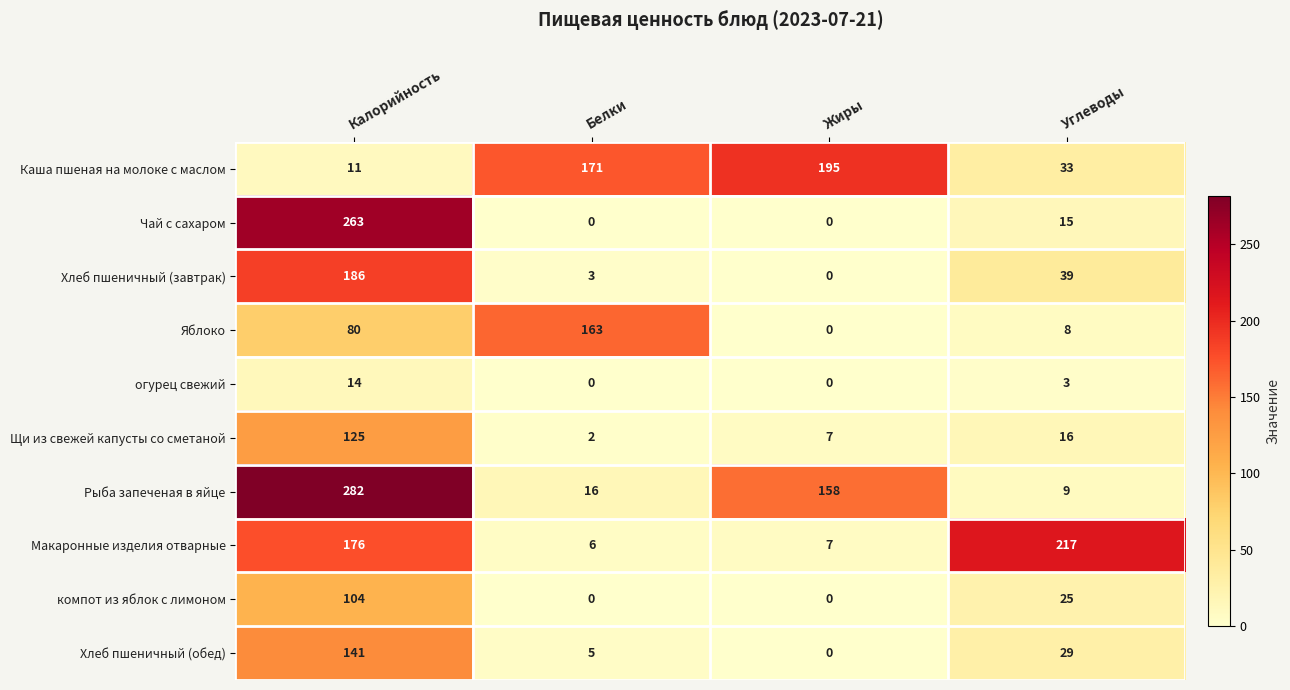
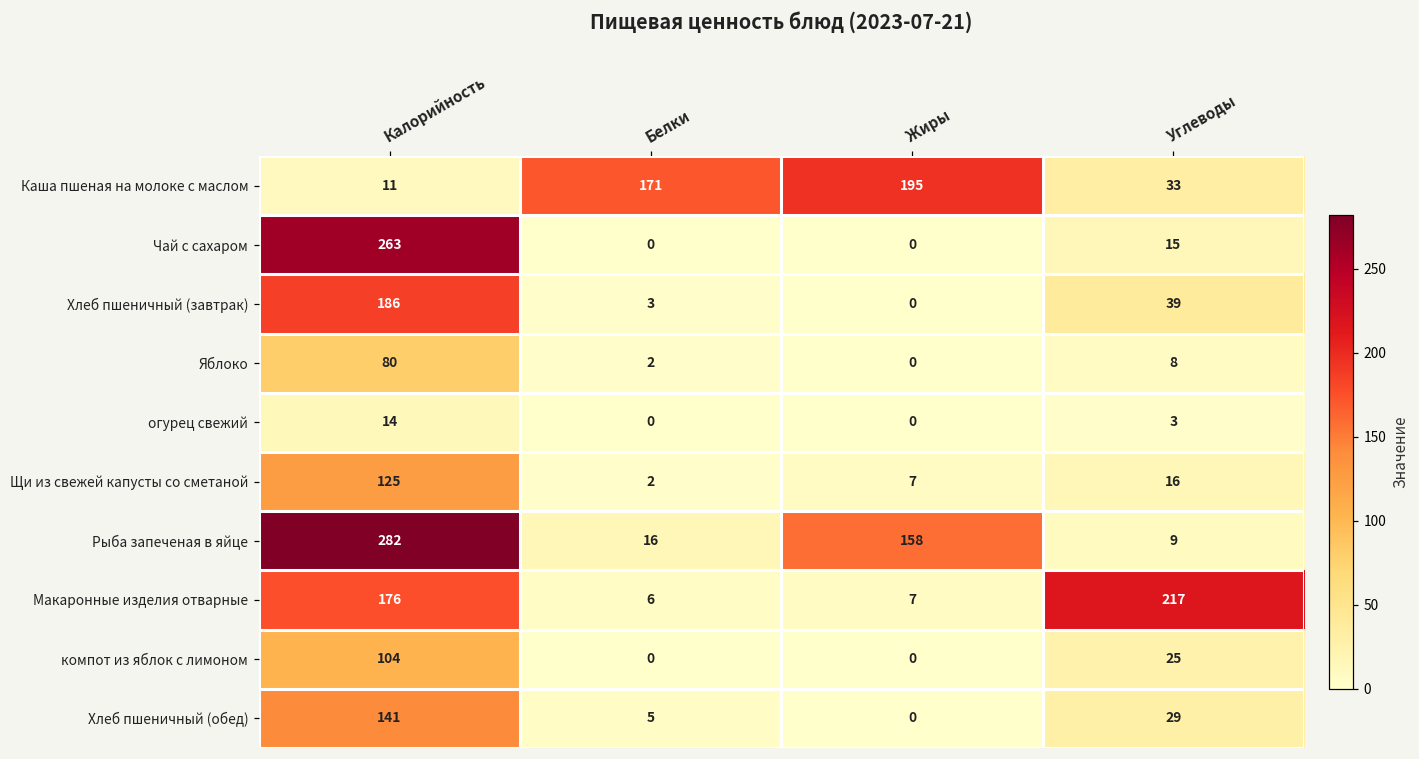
Яблоко, Белки: 163 -> 2
